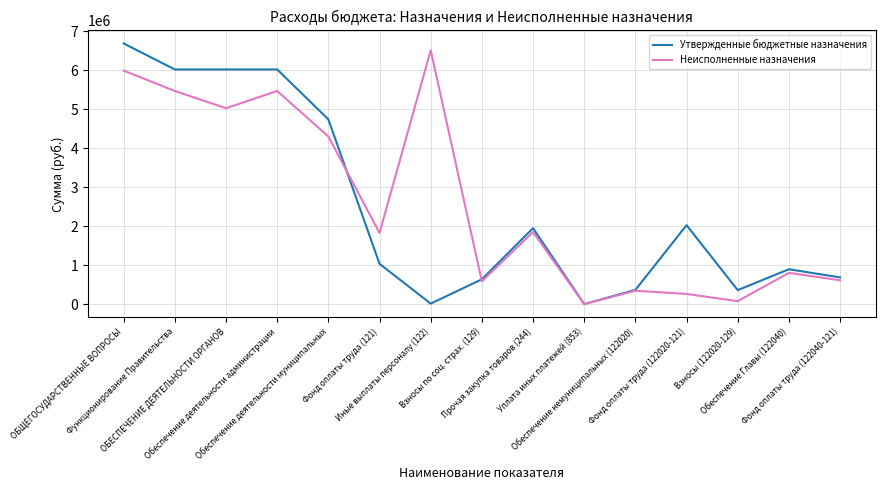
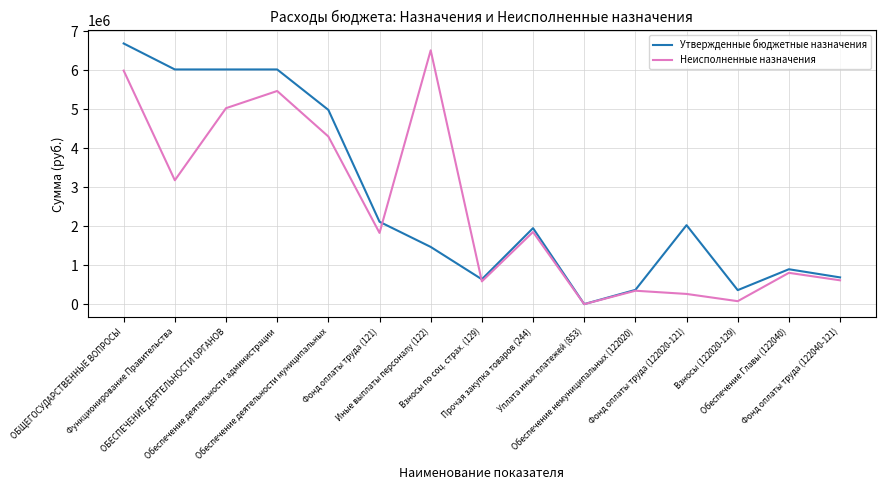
Неисполненные назначения, Функционирование Правительства: 5500000 -> 3200000
Утвержденные бюджетные назначения, Обеспечение деятельности муниципальных: 4700000 -> 5000000
Утвержденные бюджетные назначения, Фонд оплаты труда (121): 1000000 -> 2100000
Утвержденные бюджетные назначения, Иные выплаты персоналу (122): 0 -> 1500000
